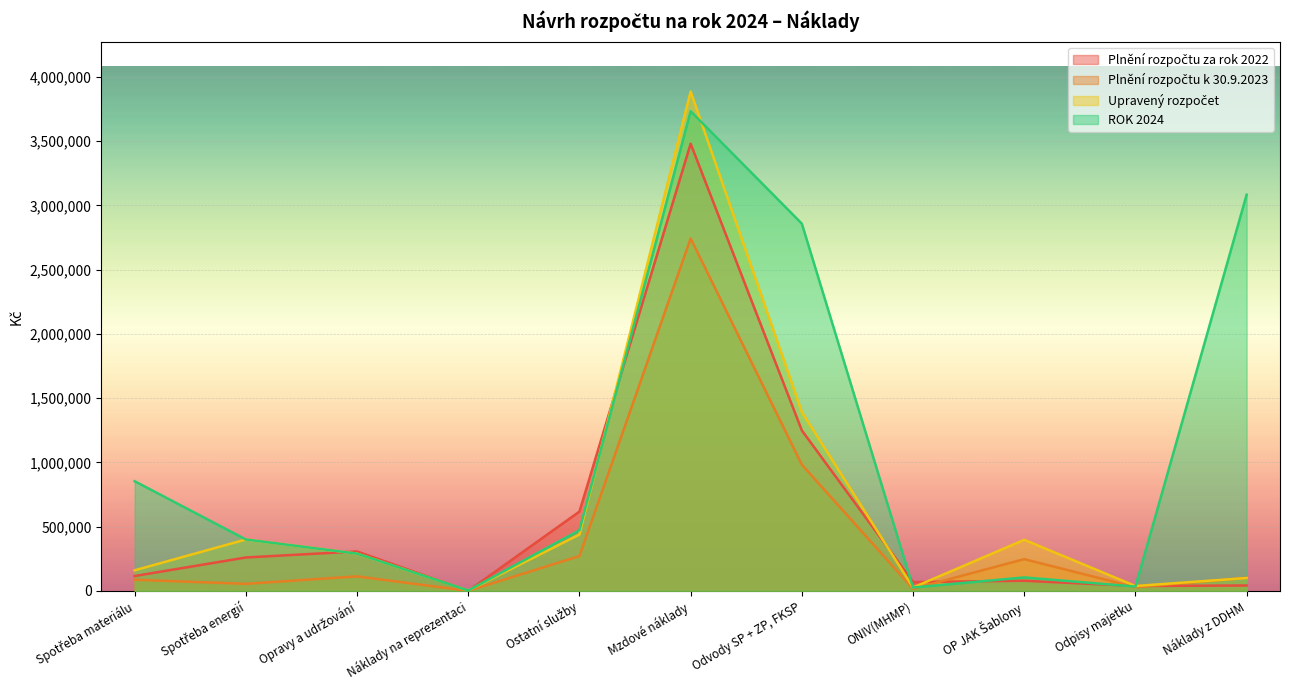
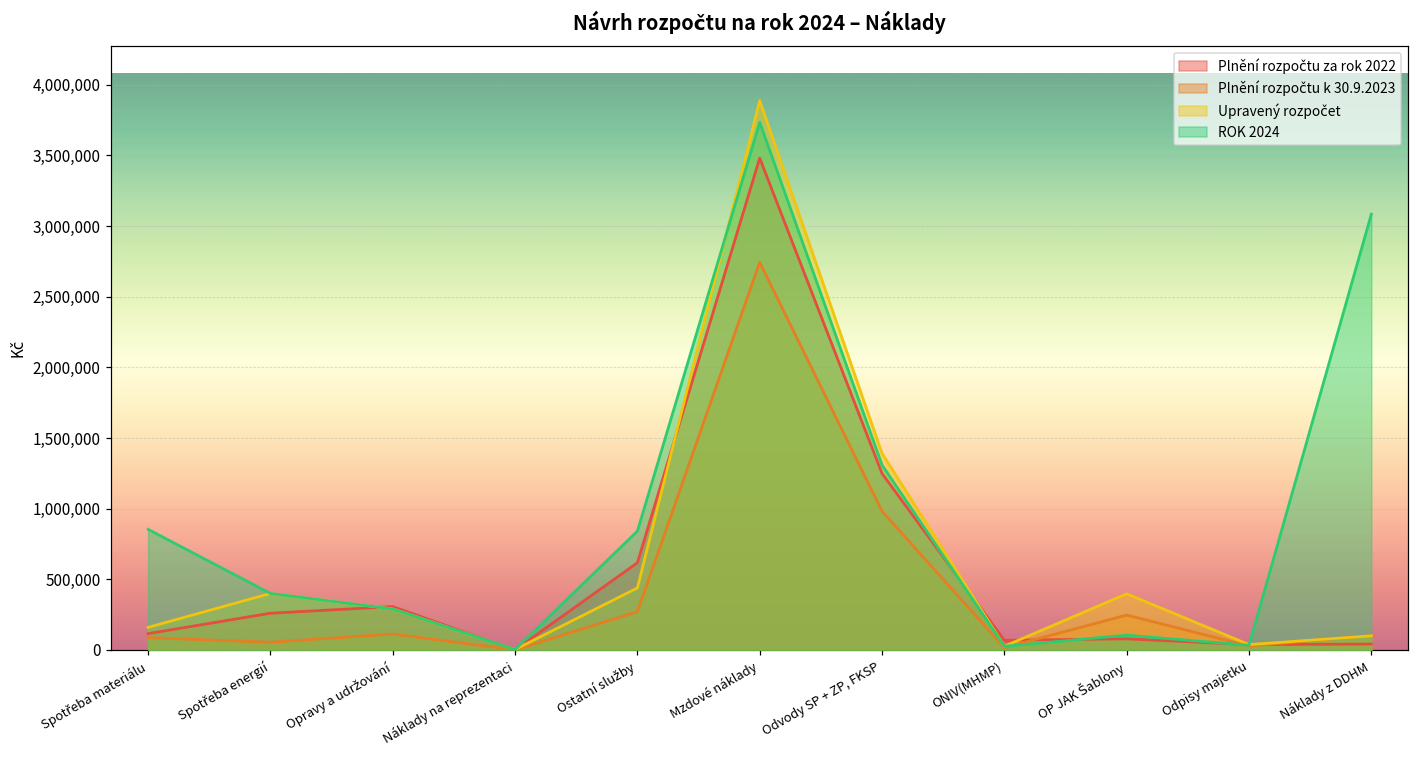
ROK 2024, Ostatní služby: 470,000 -> 840,000
ROK 2024, Odvody SP + ZP, FKSP: 2,860,000 -> 1,310,000
